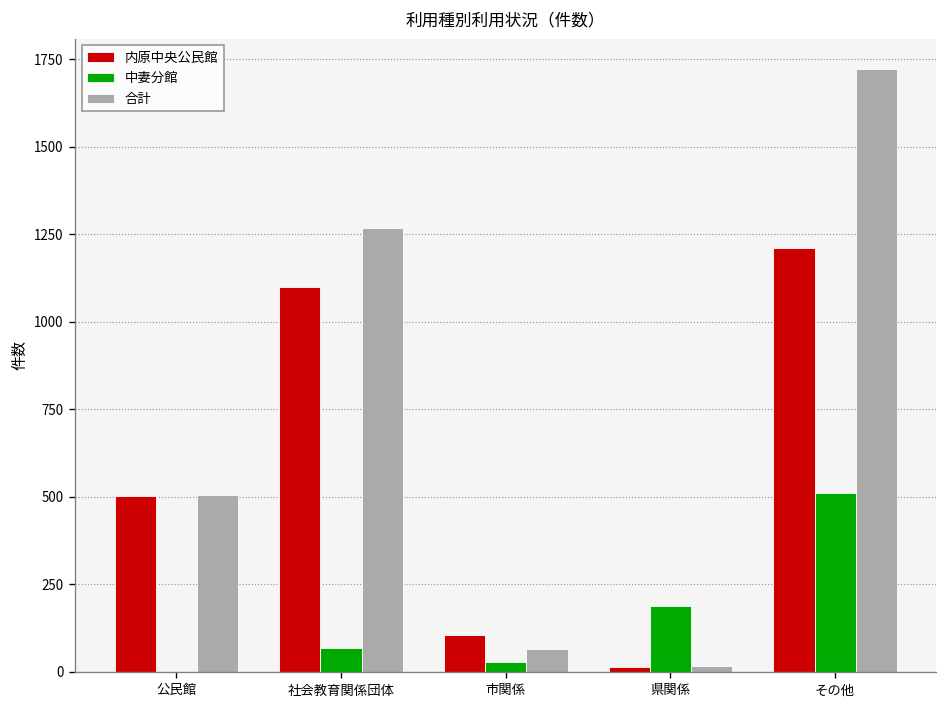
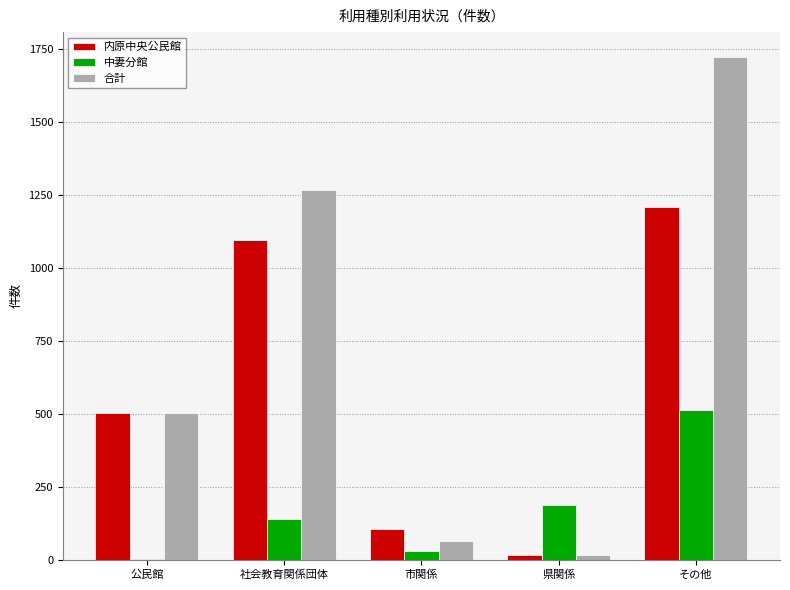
中妻分館, 社会教育関係団体: 70 -> 140
